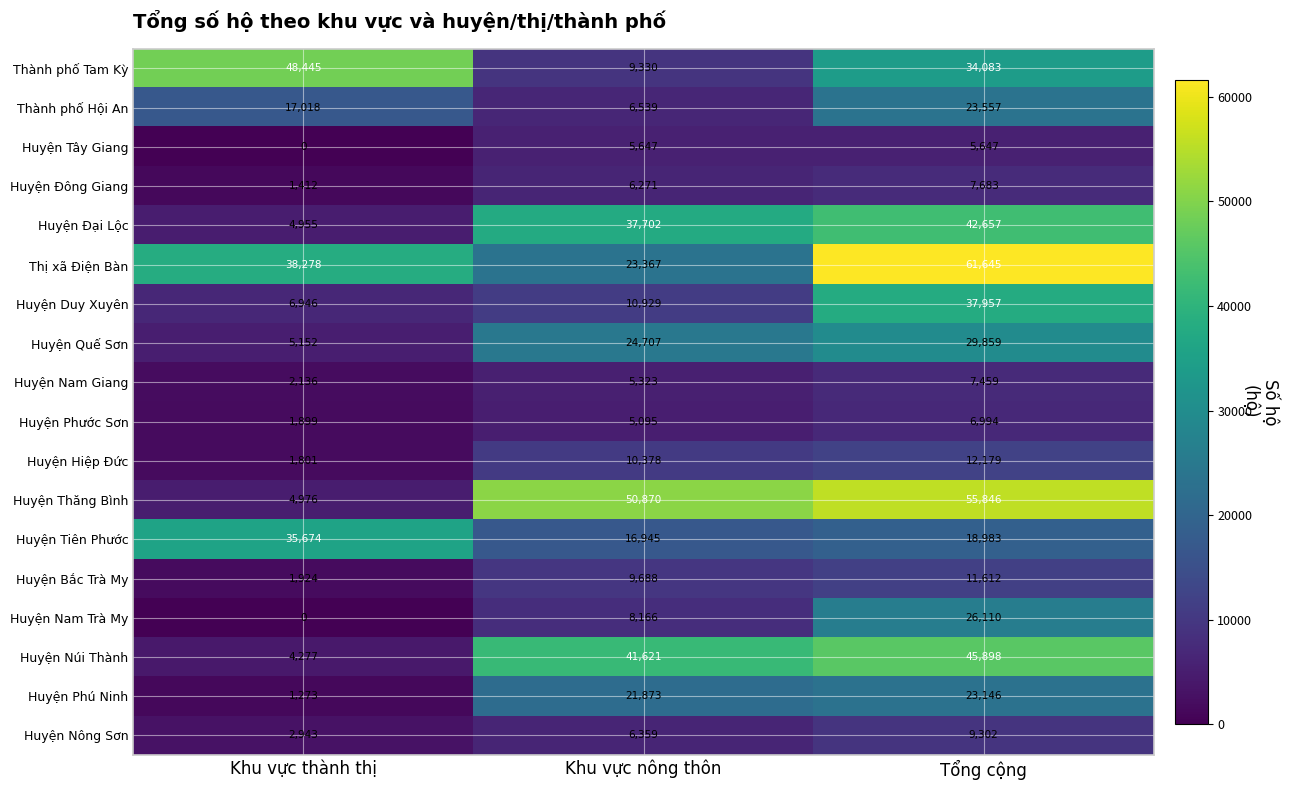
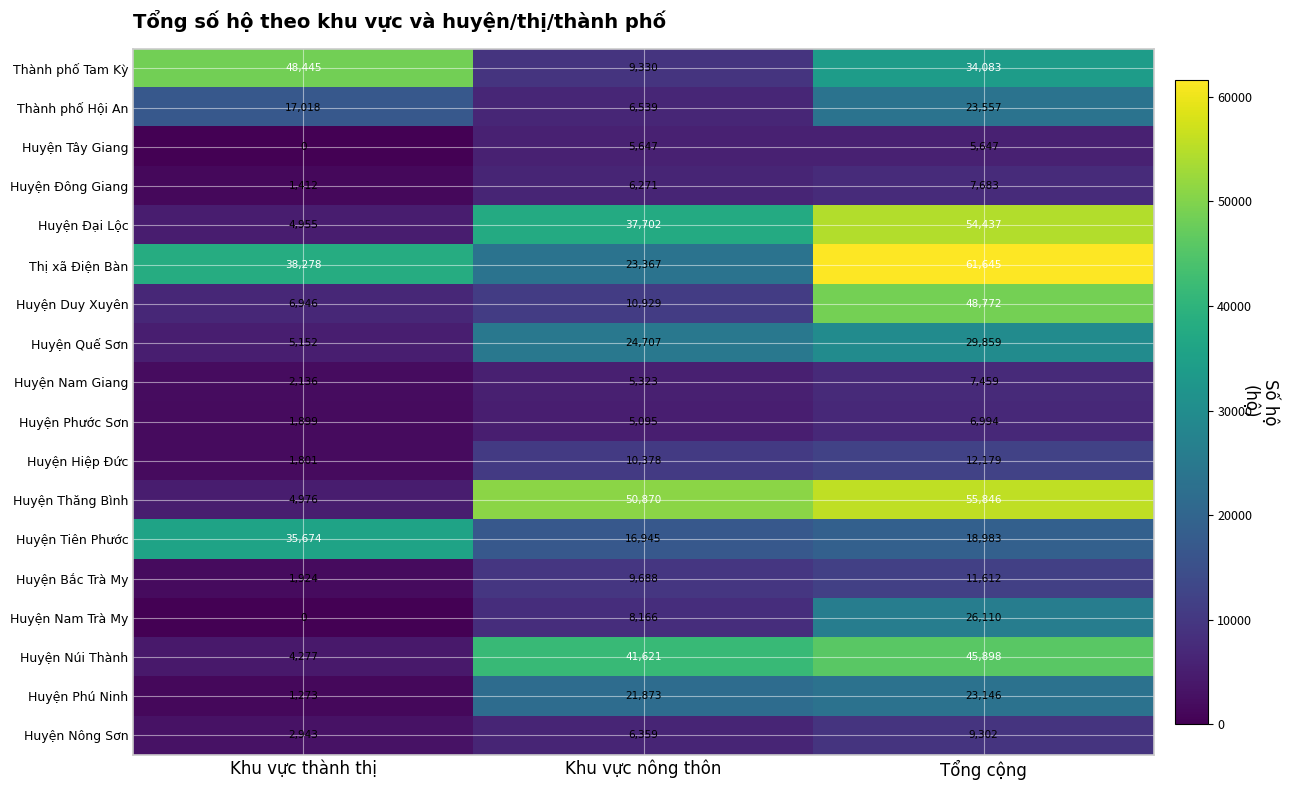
Huyện Đại Lộc, Tổng cộng: 42,657 -> 54,437
Huyện Duy Xuyên, Tổng cộng: 37,957 -> 48,772
